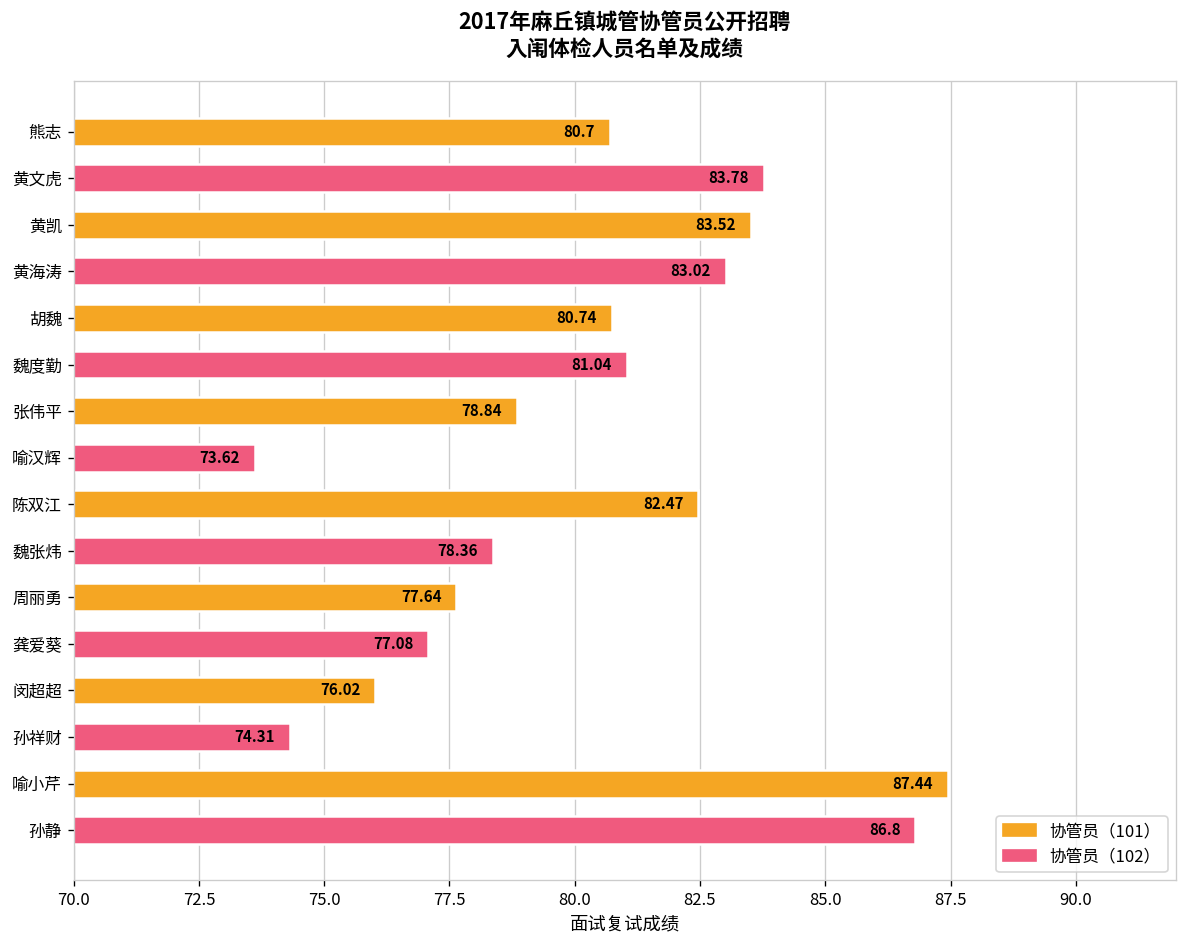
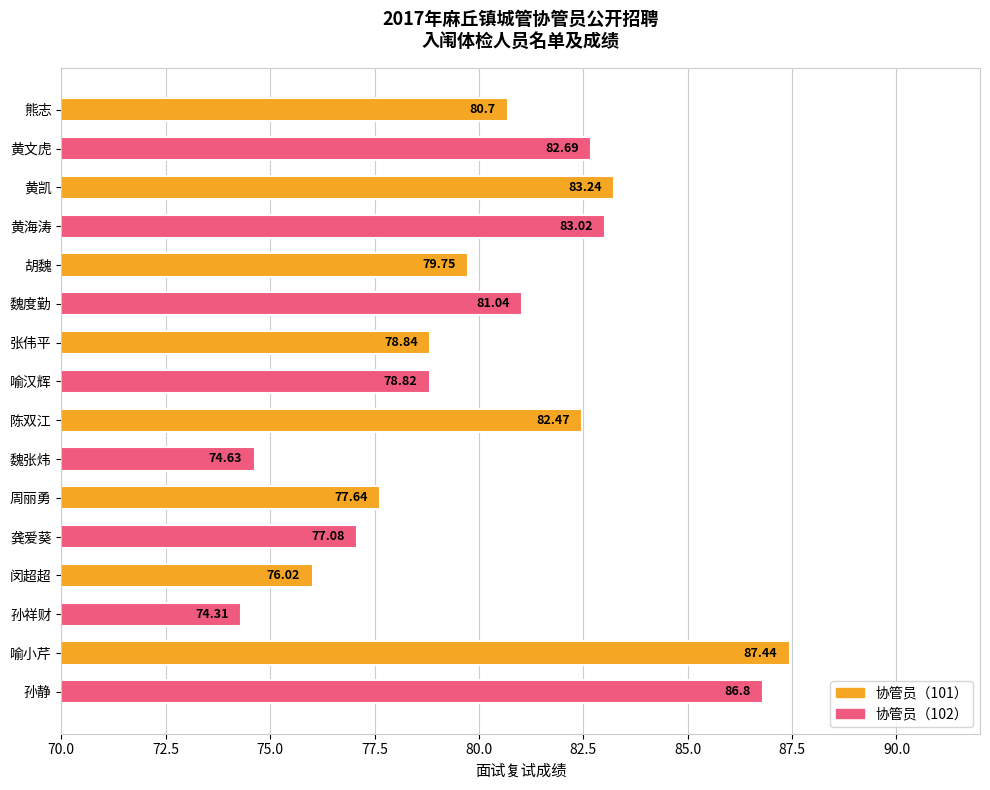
黄文虎: 83.78 -> 82.69
黄凯: 83.52 -> 83.24
胡魏: 80.74 -> 79.75
喻汉辉: 73.62 -> 78.82
魏张炜: 78.36 -> 74.63
